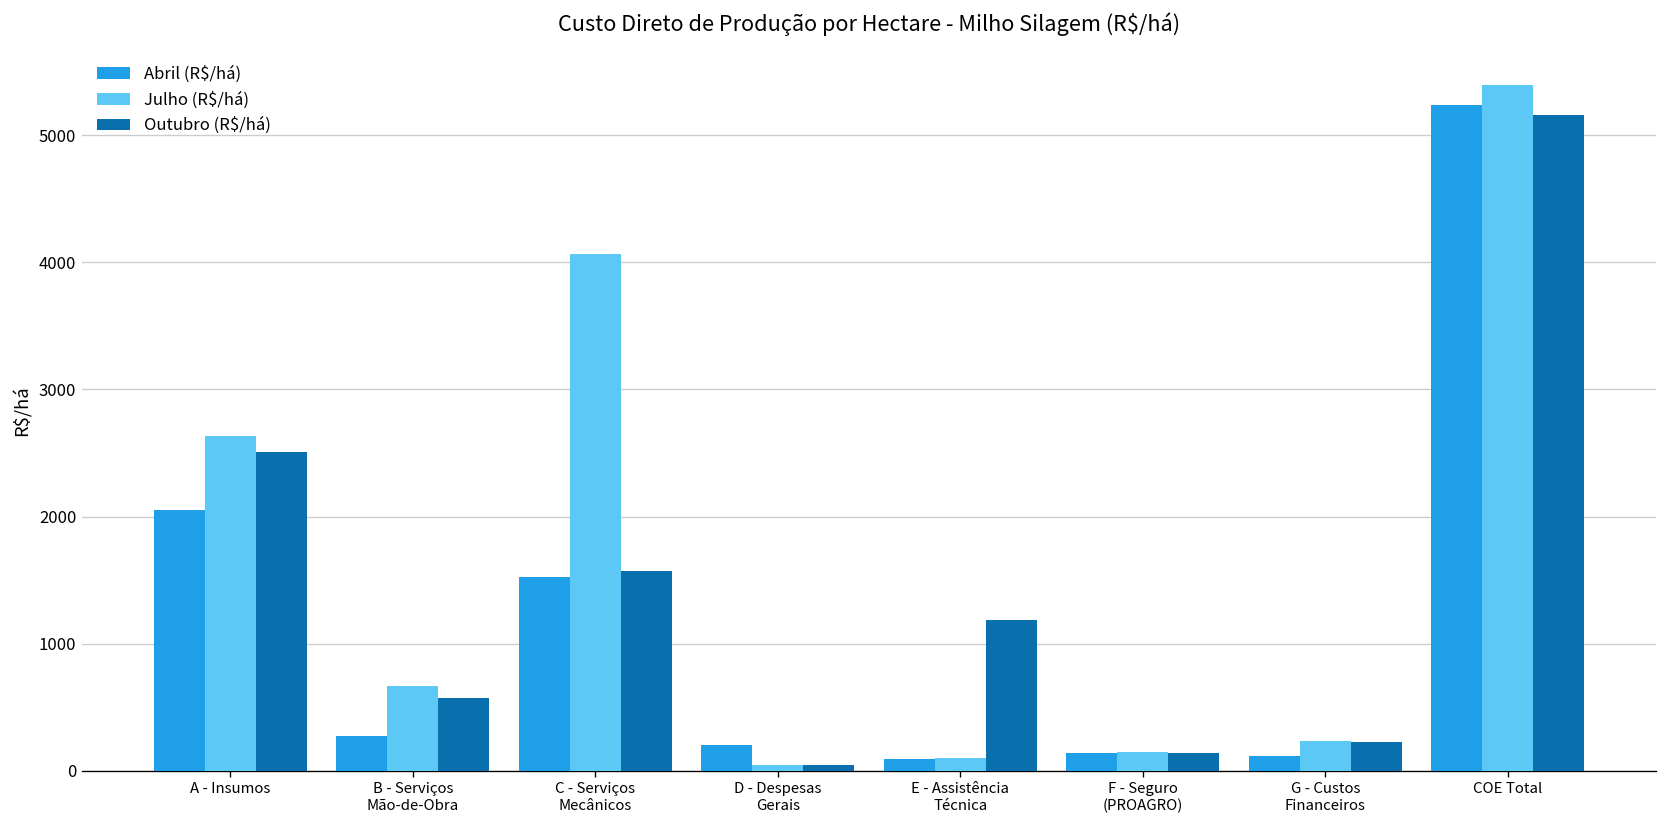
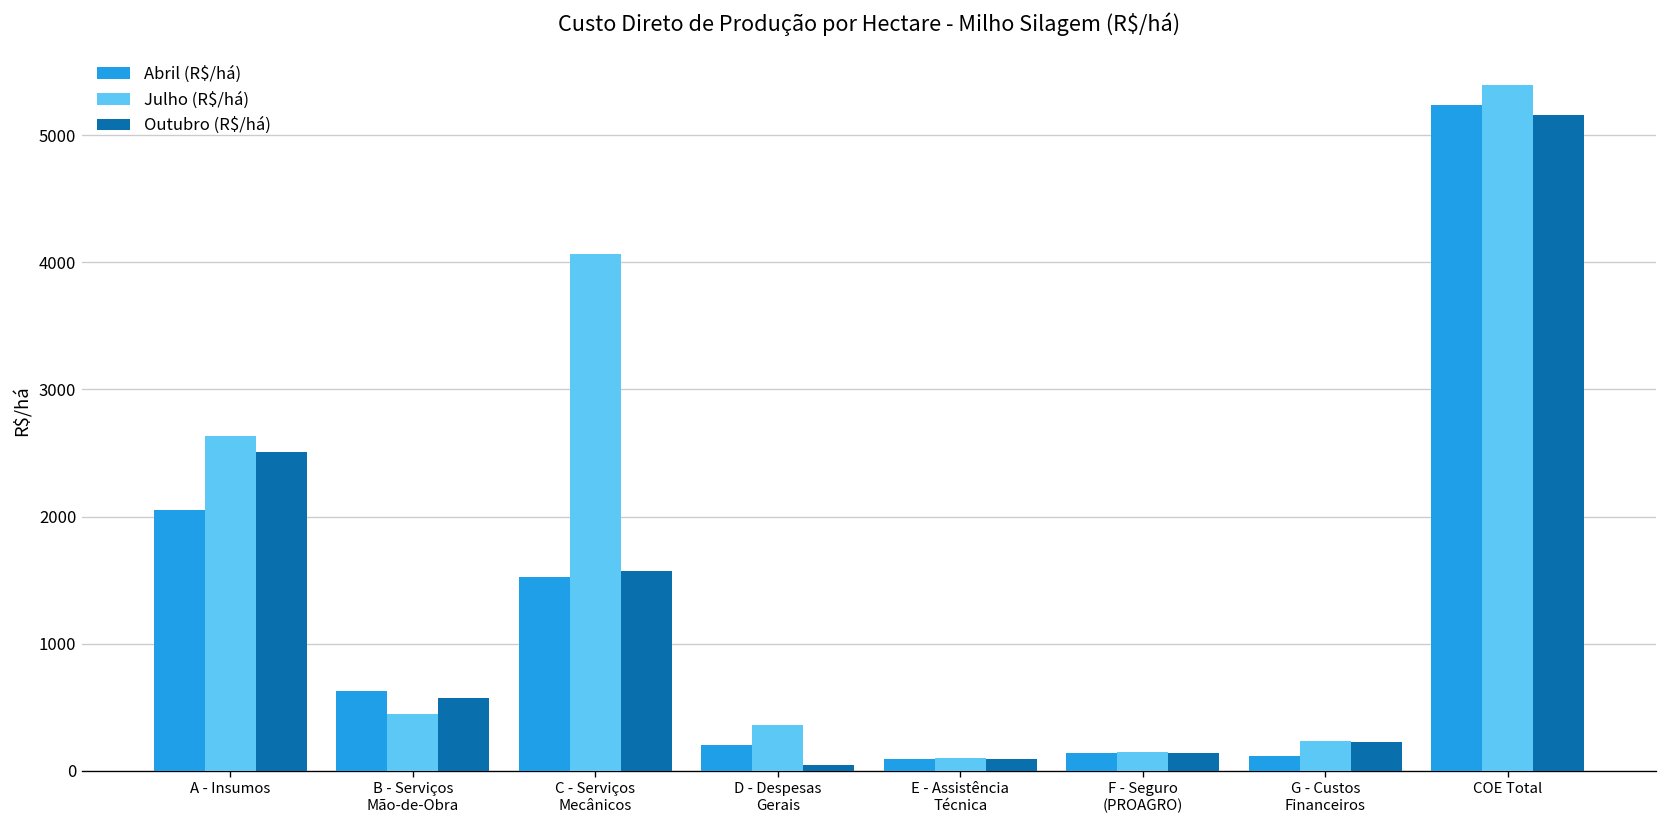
Abril (R$/há), B - Serviços Mão-de-Obra: 280 -> 630
Julho (R$/há), B - Serviços Mão-de-Obra: 670 -> 450
Julho (R$/há), D - Despesas Gerais: 50 -> 360
Outubro (R$/há), E - Assistência Técnica: 1190 -> 90
